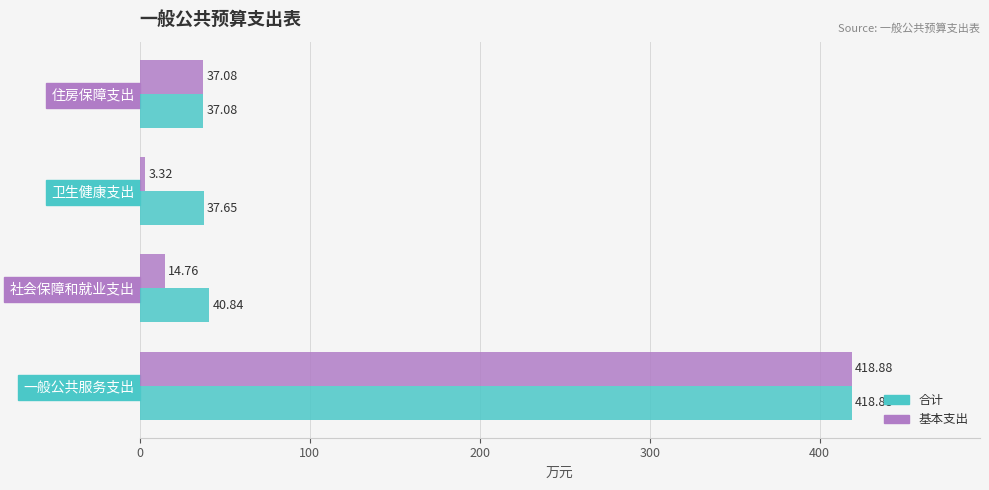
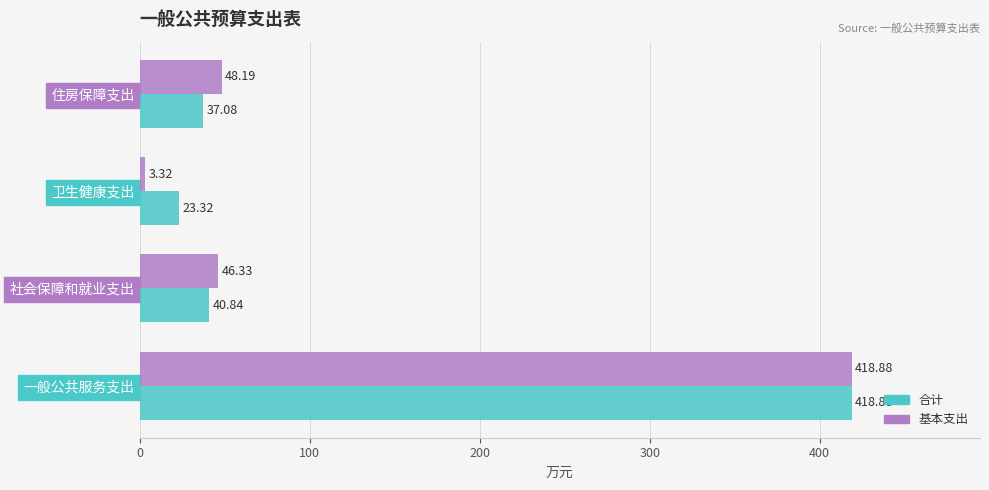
基本支出, 住房保障支出: 37.08 -> 48.19
合计, 卫生健康支出: 37.65 -> 23.32
基本支出, 社会保障和就业支出: 14.76 -> 46.33
